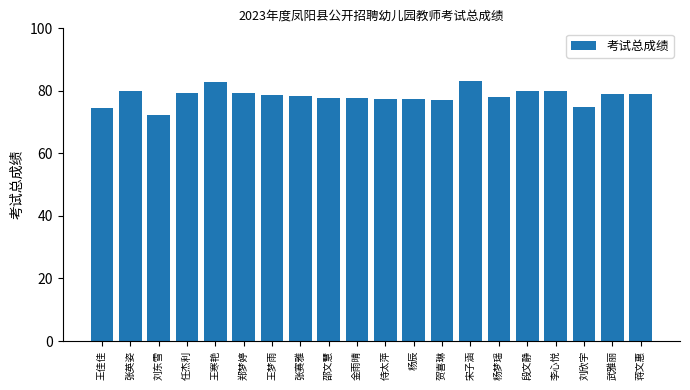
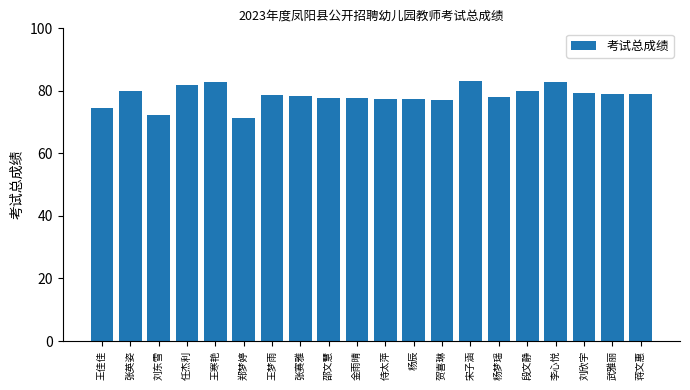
任杰利: 79 -> 82
郑梦婷: 79 -> 71
李心悦: 80 -> 83
刘欣宇: 75 -> 79
